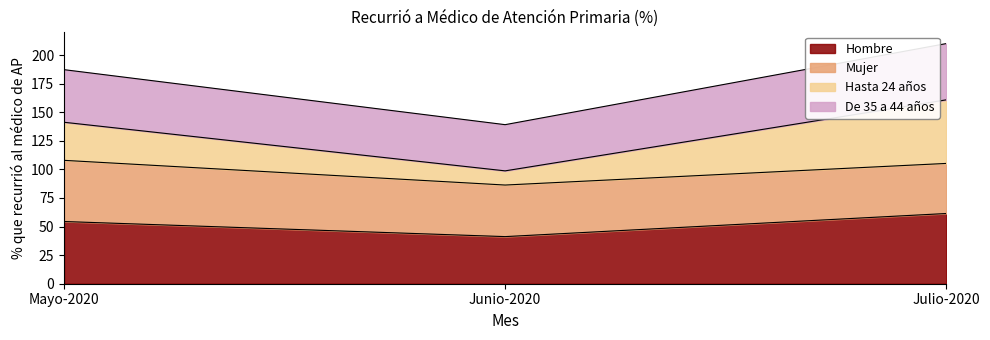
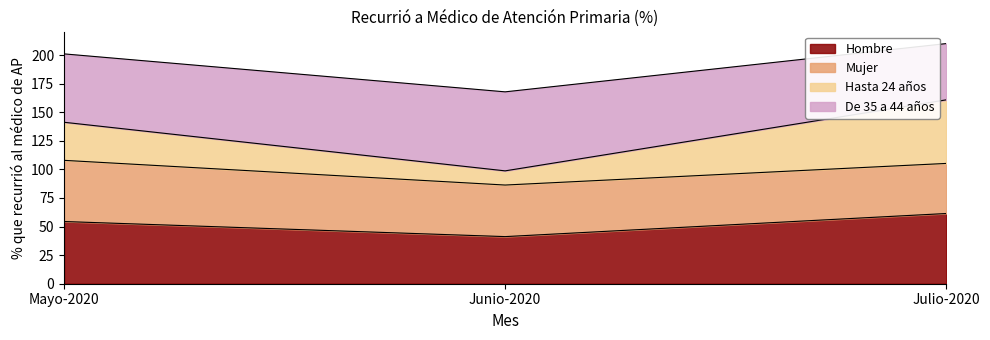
De 35 a 44 años, Mayo-2020: 46 -> 60
De 35 a 44 años, Junio-2020: 40 -> 69
